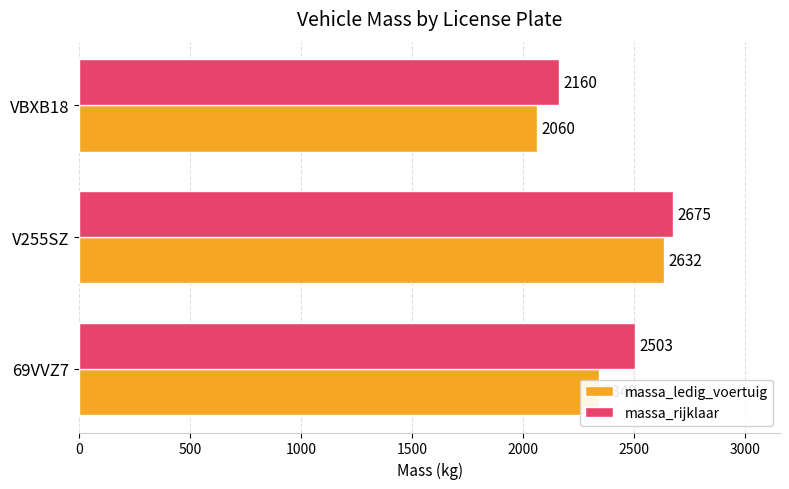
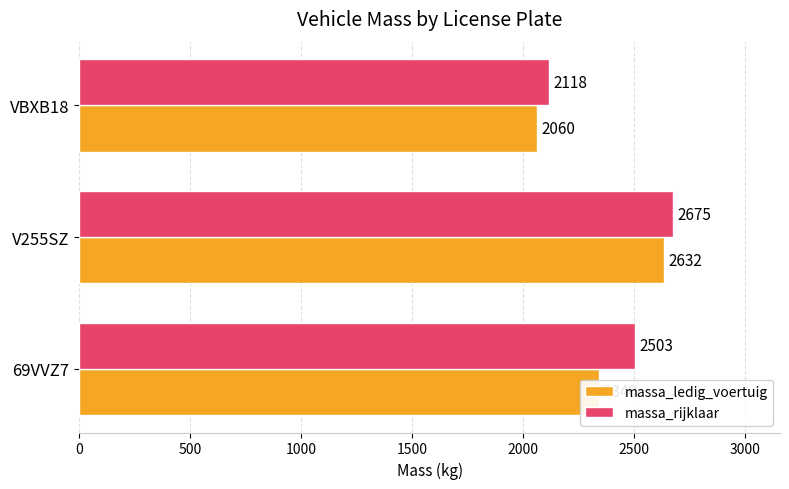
massa_rijklaar, VBXB18: 2160 -> 2118
